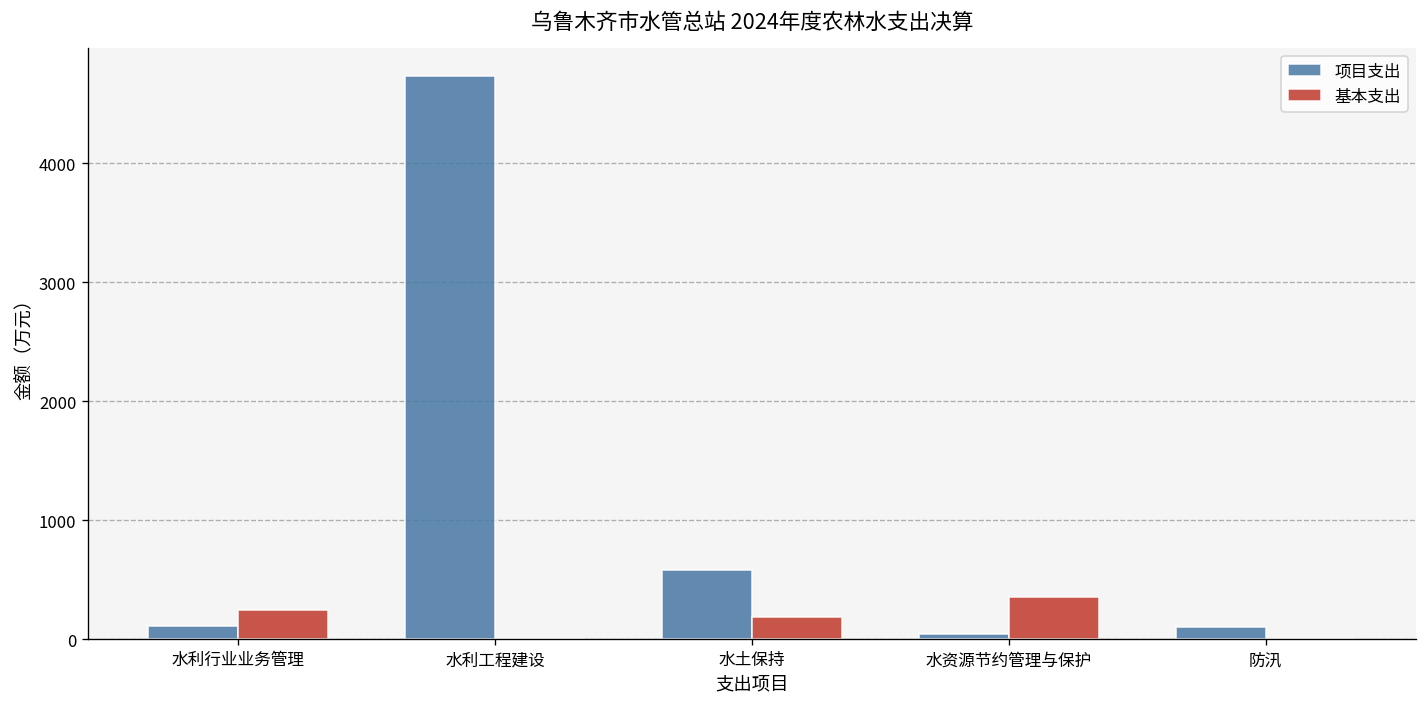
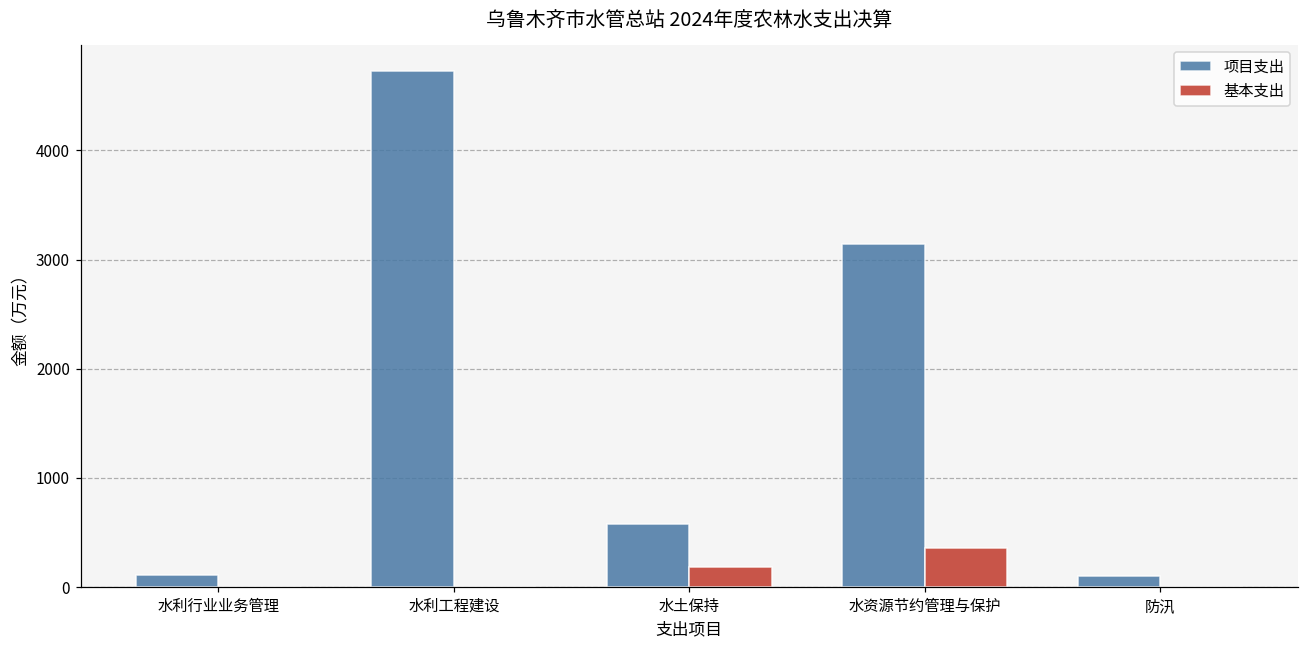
基本支出, 水利行业业务管理: 300 -> 0
项目支出, 水资源节约管理与保护: 0 -> 3100
